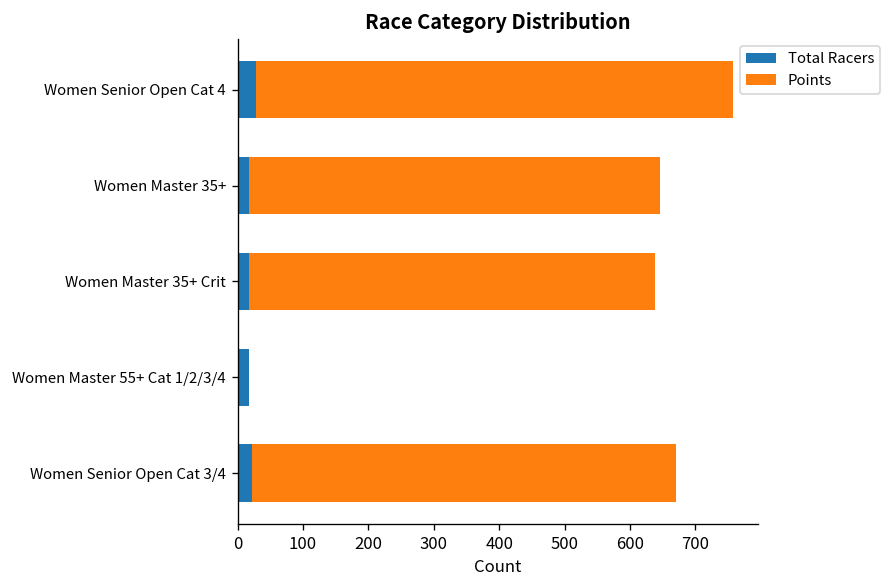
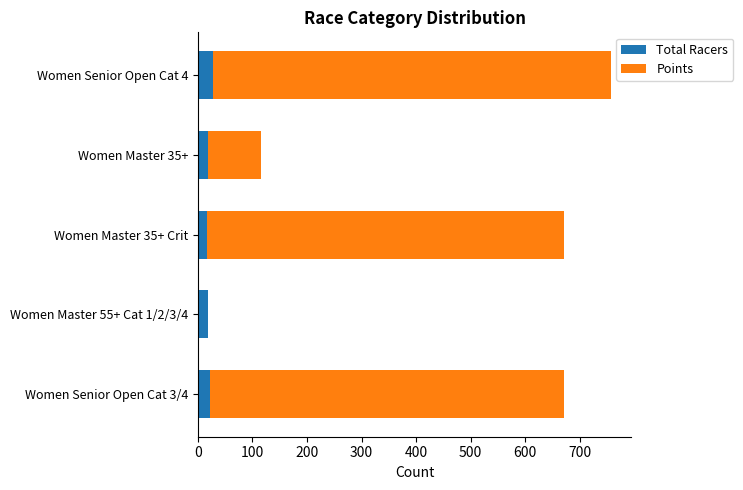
Points, Women Master 35+: 630 -> 100
Points, Women Master 35+ Crit: 620 -> 650
